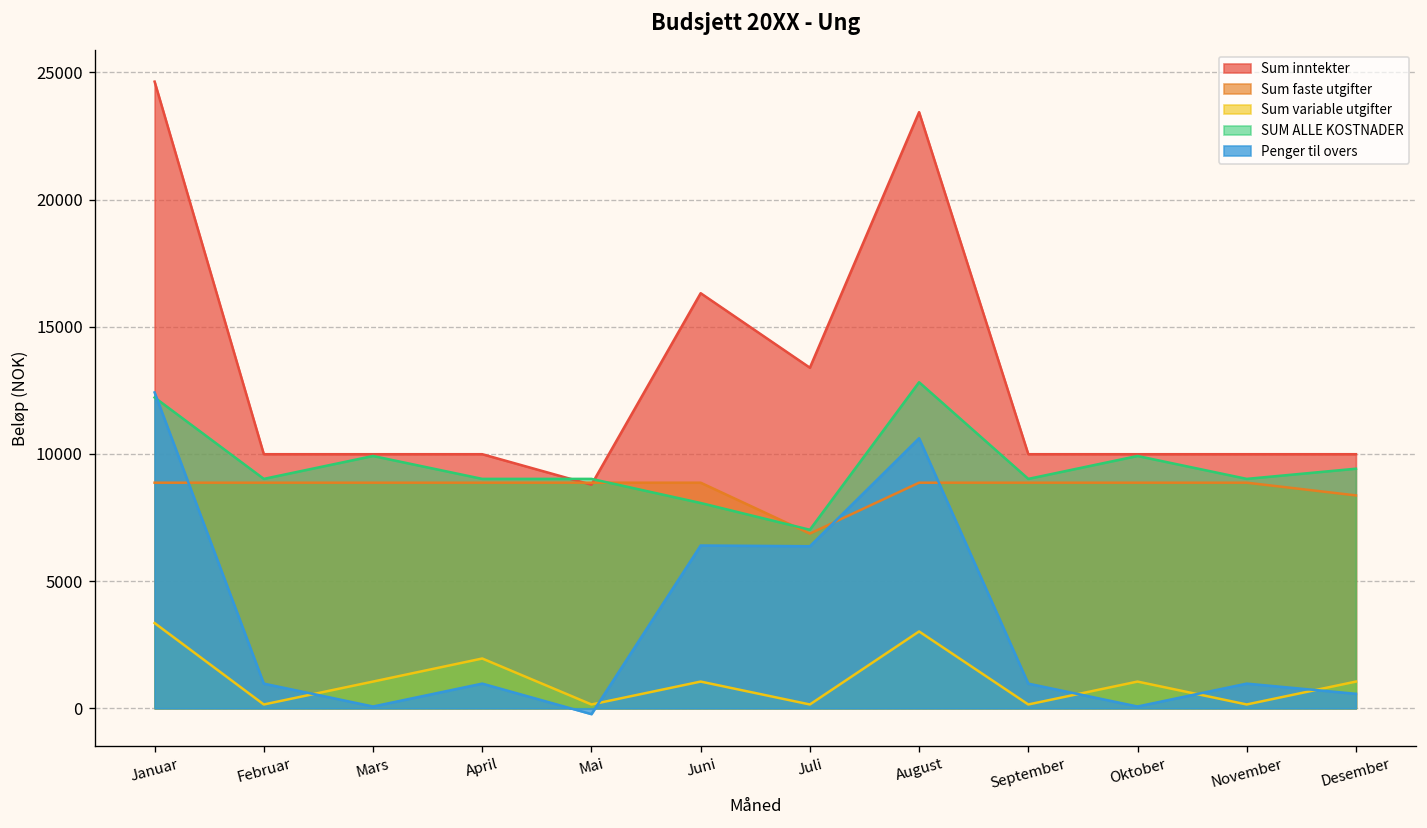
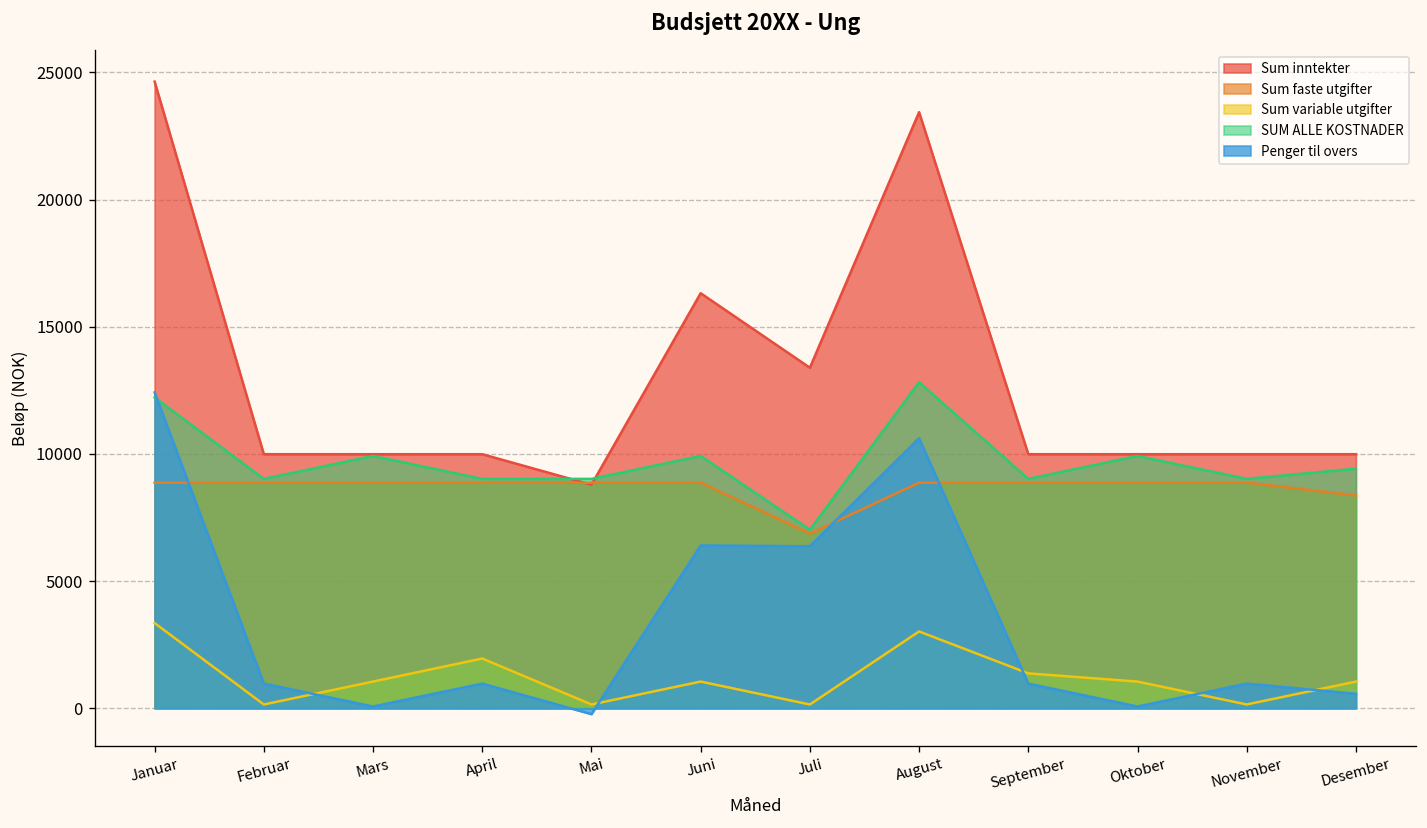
SUM ALLE KOSTNADER, Juni: 8100 -> 9900
Sum variable utgifter, September: 200 -> 1400
